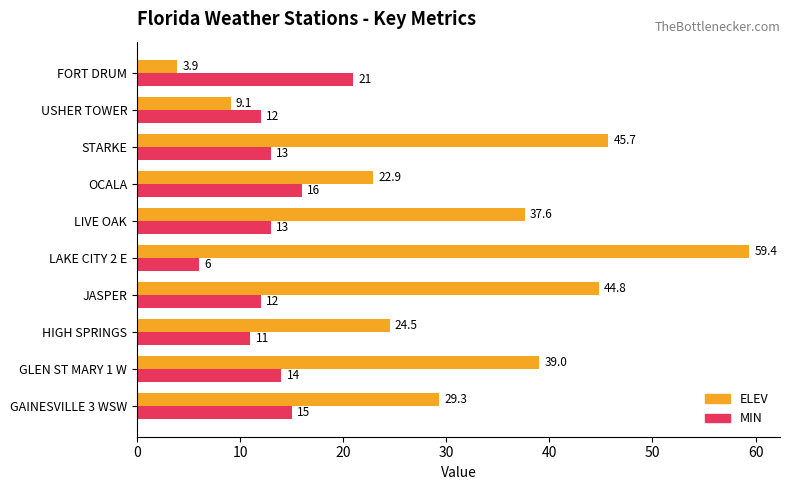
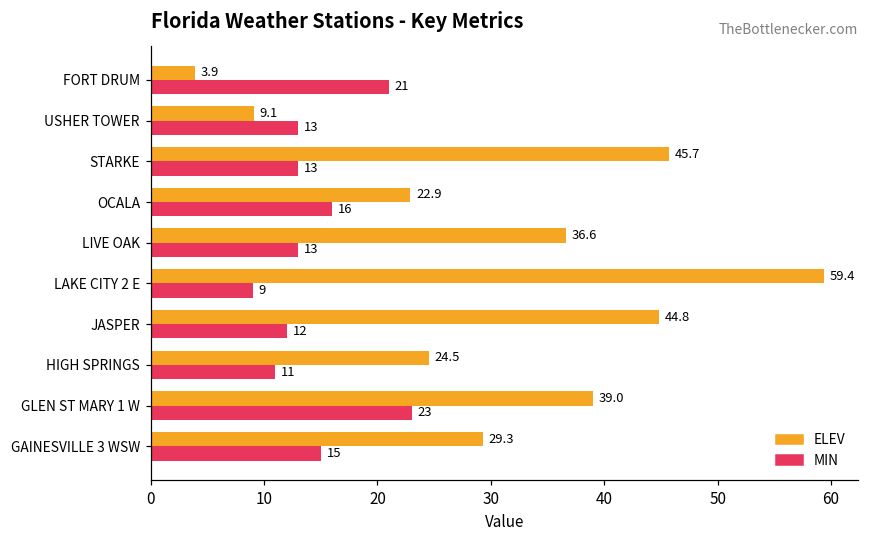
MIN, USHER TOWER: 12 -> 13
ELEV, LIVE OAK: 37.6 -> 36.6
MIN, LAKE CITY 2 E: 6 -> 9
MIN, GLEN ST MARY 1 W: 14 -> 23
